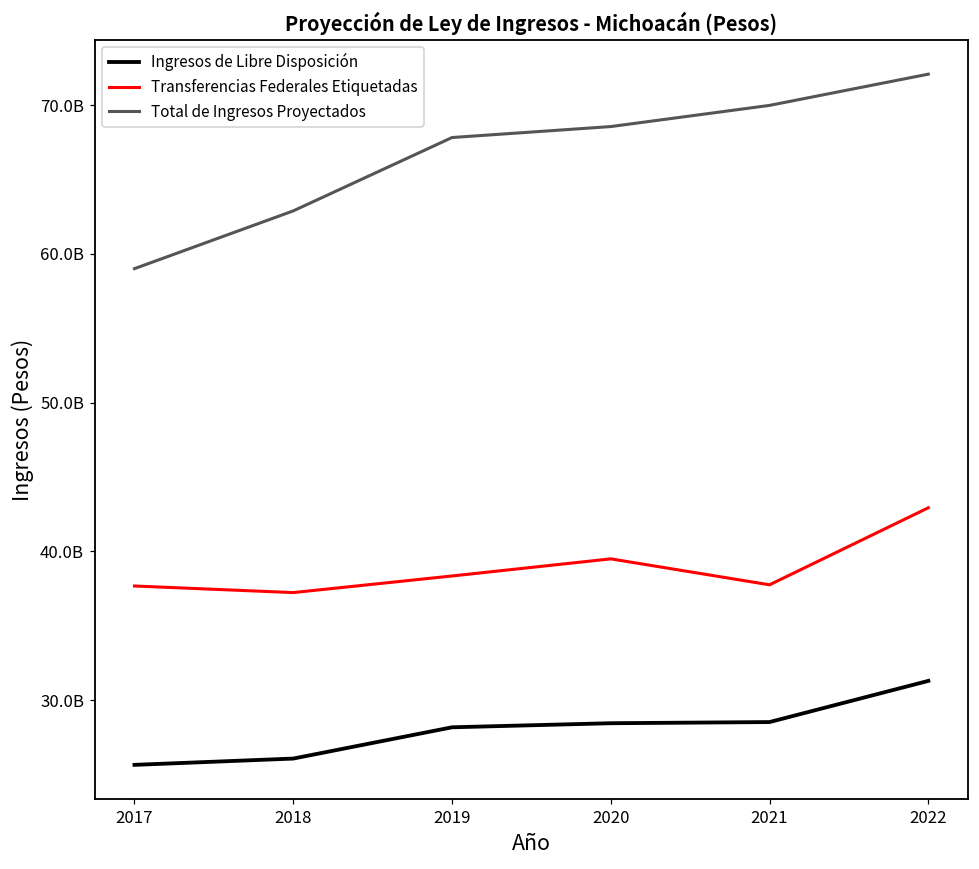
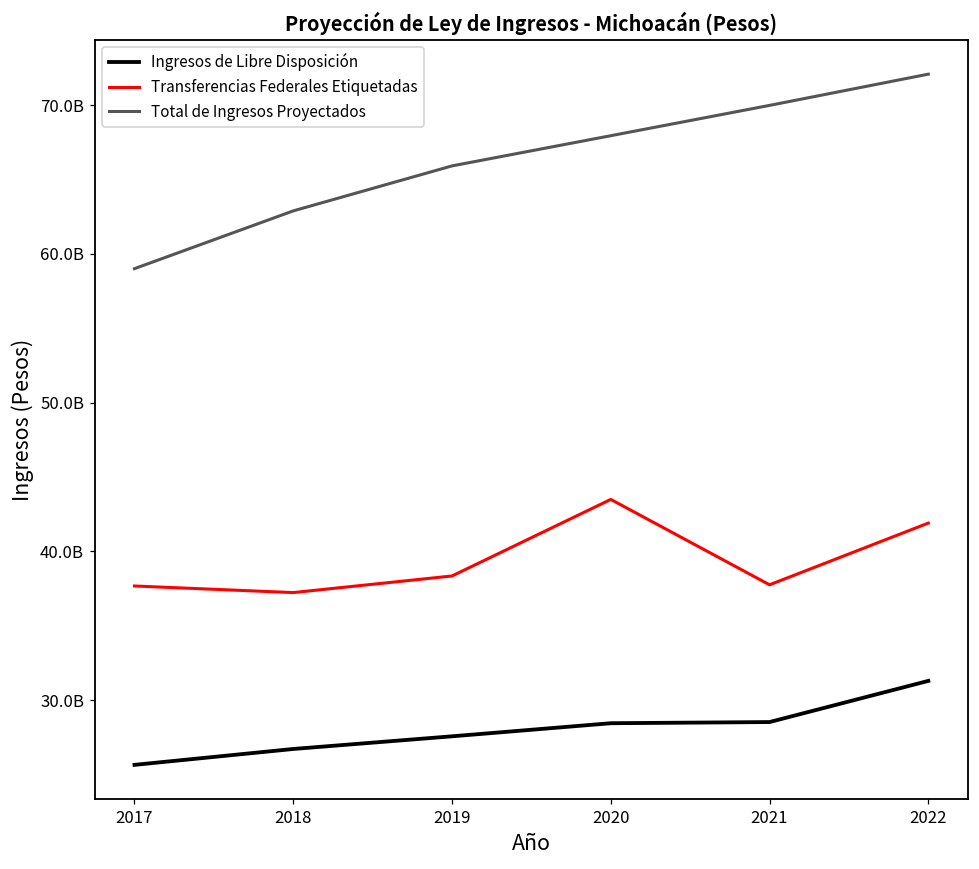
Ingresos de Libre Disposición, 2018: 26100000000 -> 26700000000
Ingresos de Libre Disposición, 2019: 28200000000 -> 27600000000
Total de Ingresos Proyectados, 2019: 67800000000 -> 65900000000
Transferencias Federales Etiquetadas, 2020: 39500000000 -> 43500000000
Total de Ingresos Proyectados, 2020: 68600000000 -> 67900000000
Transferencias Federales Etiquetadas, 2022: 42900000000 -> 41900000000
